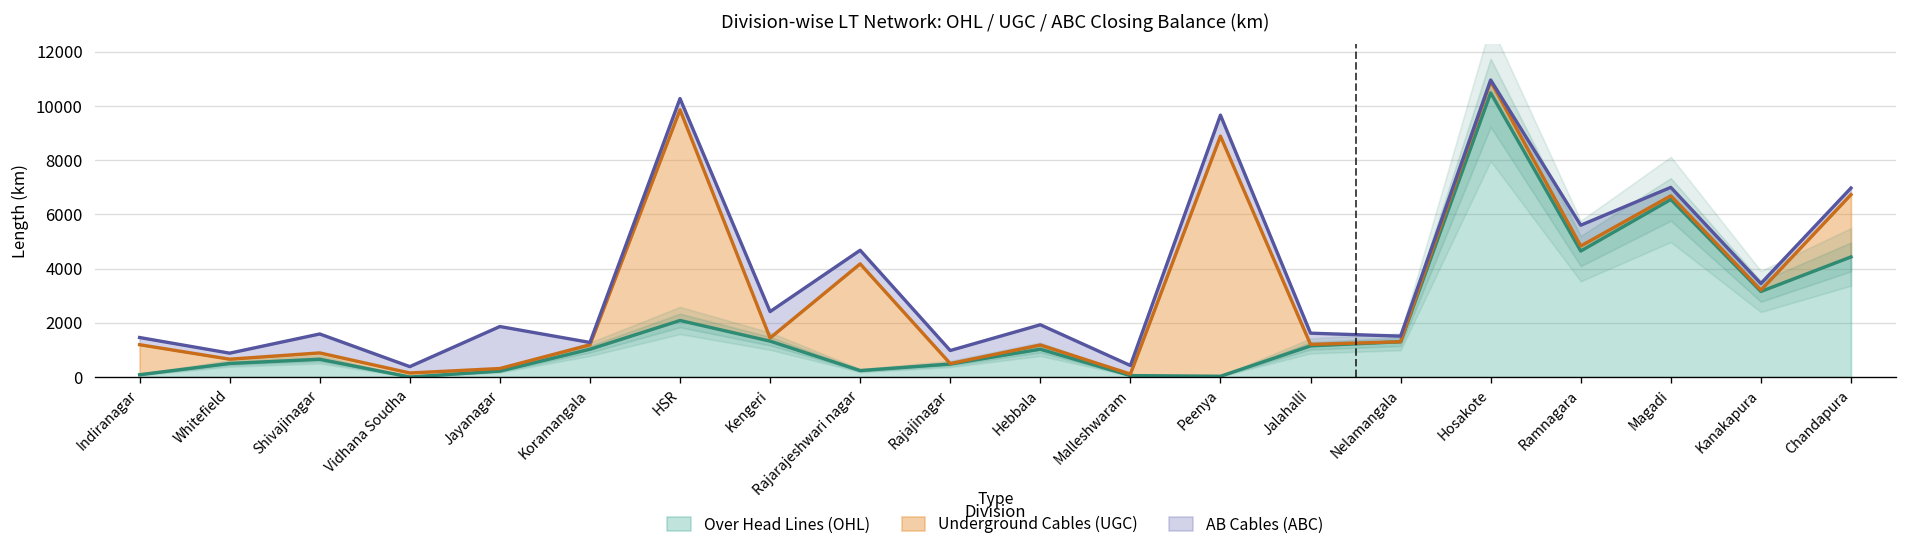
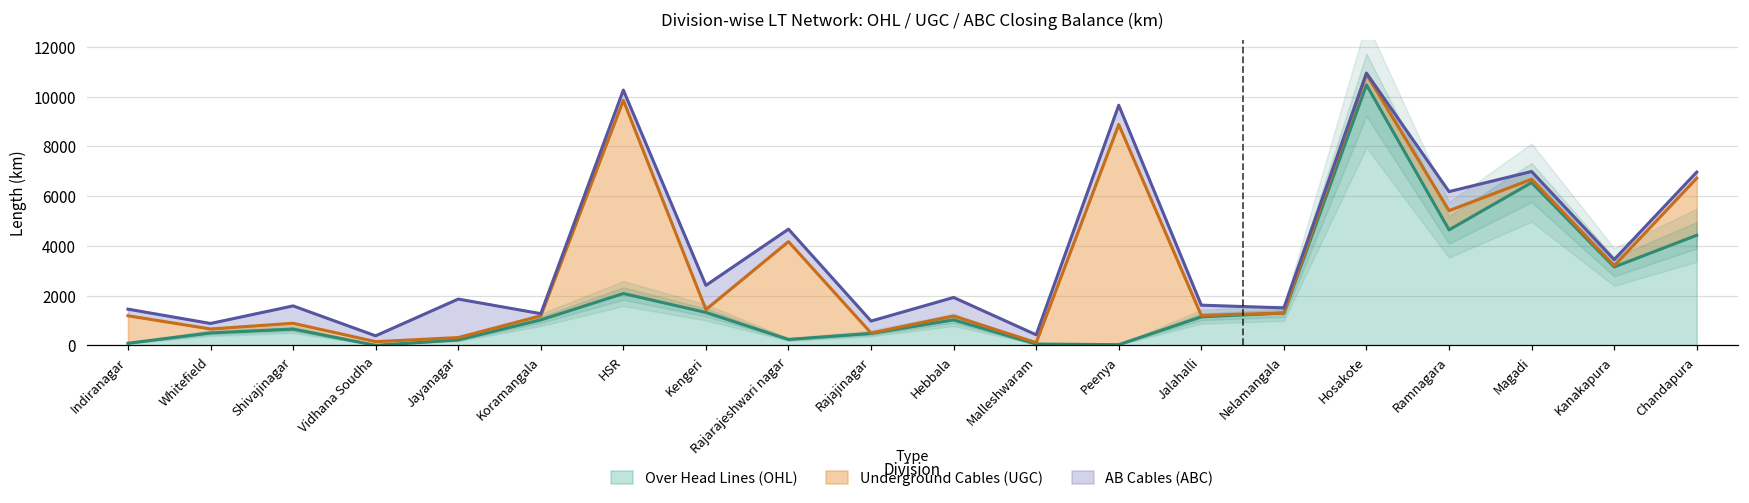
Underground Cables (UGC), Ramnagara: 200 -> 800
